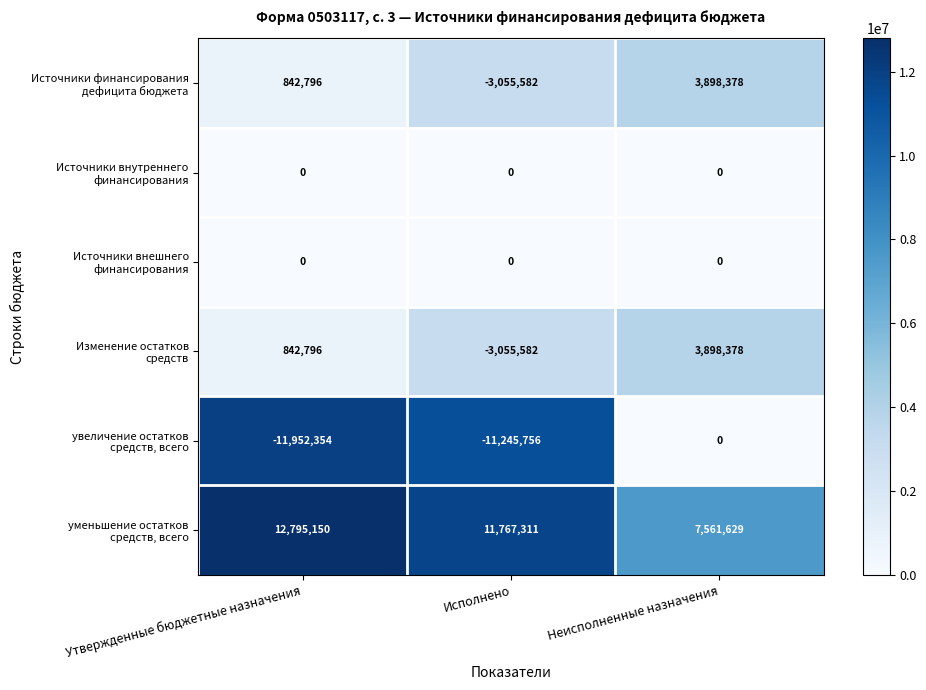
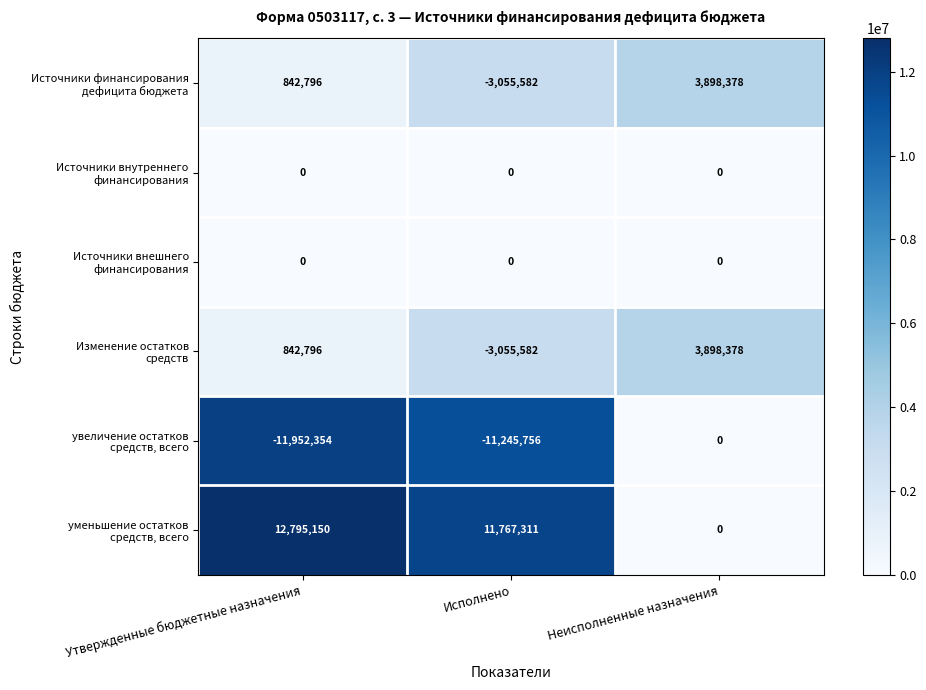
уменьшение остатков средств, всего, Неисполненные назначения: 7,561,629 -> 0
